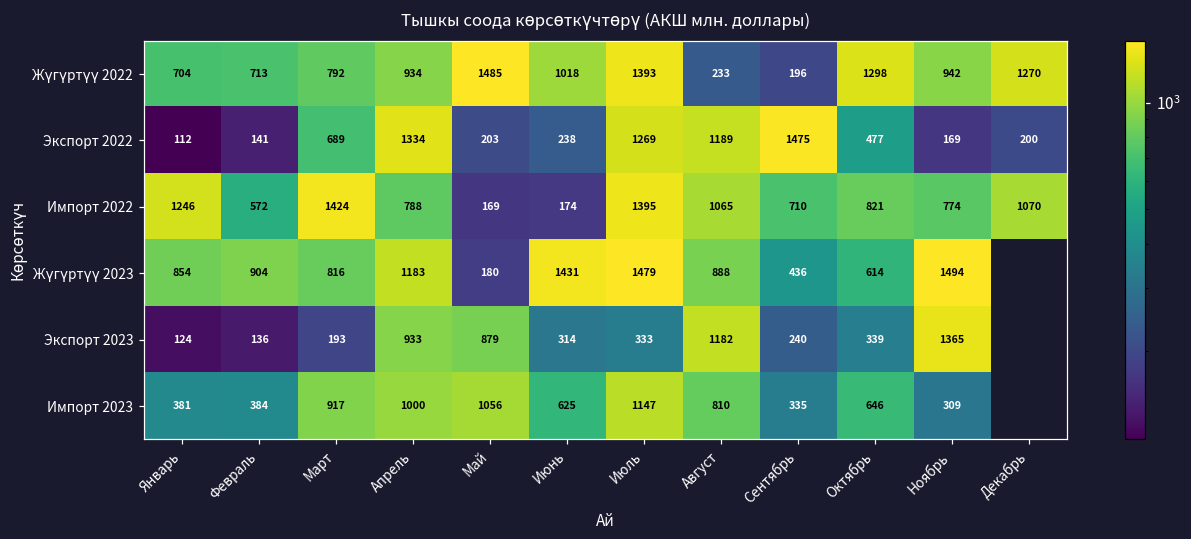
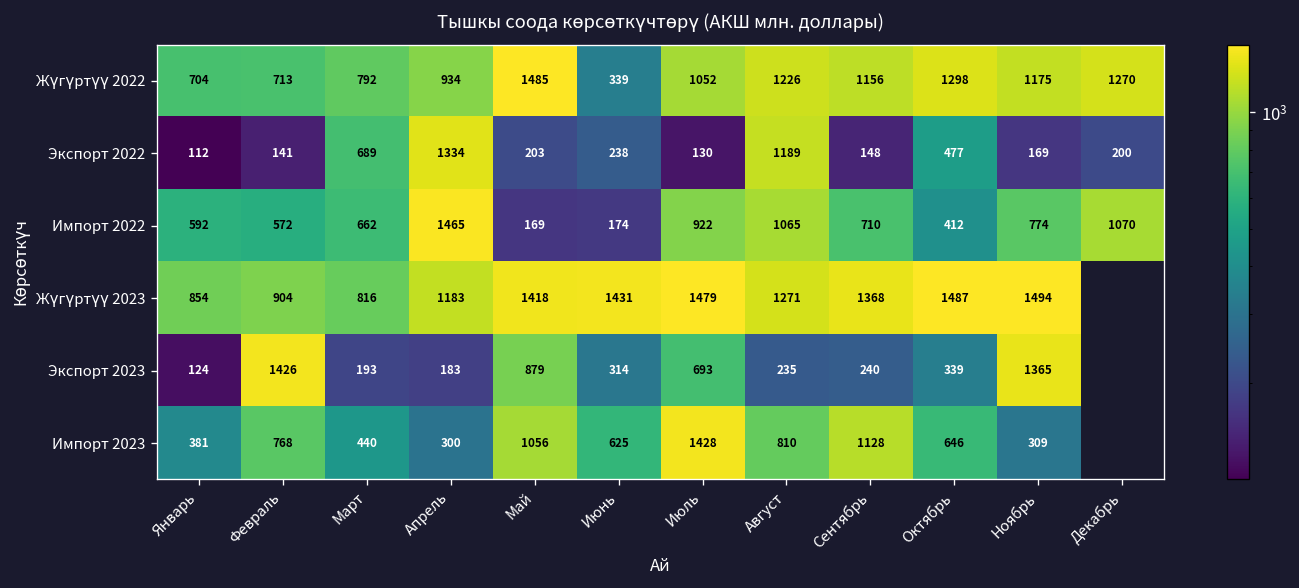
Жүгүртүү 2022, Июнь: 1018 -> 339
Жүгүртүү 2022, Июль: 1393 -> 1052
Жүгүртүү 2022, Август: 233 -> 1226
Жүгүртүү 2022, Сентябрь: 196 -> 1156
Жүгүртүү 2022, Ноябрь: 942 -> 1175
Экспорт 2022, Июль: 1269 -> 130
Экспорт 2022, Сентябрь: 1475 -> 148
Импорт 2022, Январь: 1246 -> 592
Импорт 2022, Март: 1424 -> 662
Импорт 2022, Апрель: 788 -> 1465
Импорт 2022, Июль: 1395 -> 922
Импорт 2022, Октябрь: 821 -> 412
Жүгүртүү 2023, Май: 180 -> 1418
Жүгүртүү 2023, Август: 888 -> 1271
Жүгүртүү 2023, Сентябрь: 436 -> 1368
Жүгүртүү 2023, Октябрь: 614 -> 1487
Экспорт 2023, Февраль: 136 -> 1426
Экспорт 2023, Апрель: 933 -> 183
Экспорт 2023, Июль: 333 -> 693
Экспорт 2023, Август: 1182 -> 235
Импорт 2023, Февраль: 384 -> 768
Импорт 2023, Март: 917 -> 440
Импорт 2023, Апрель: 1000 -> 300
Импорт 2023, Июль: 1147 -> 1428
Импорт 2023, Сентябрь: 335 -> 1128
